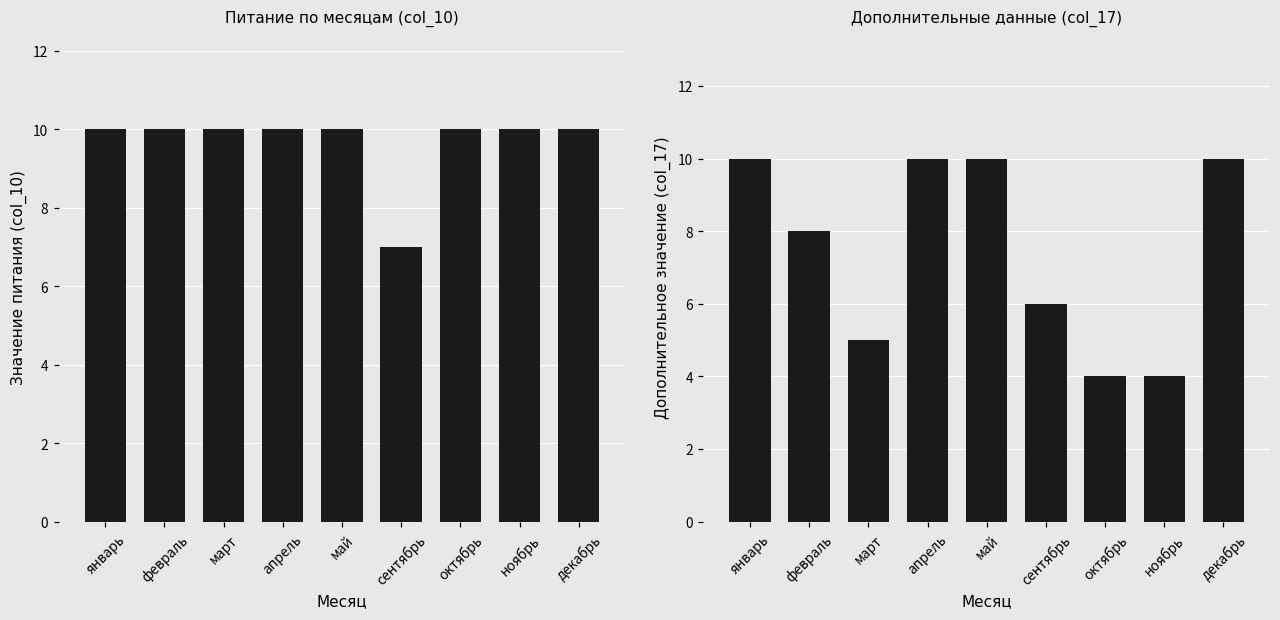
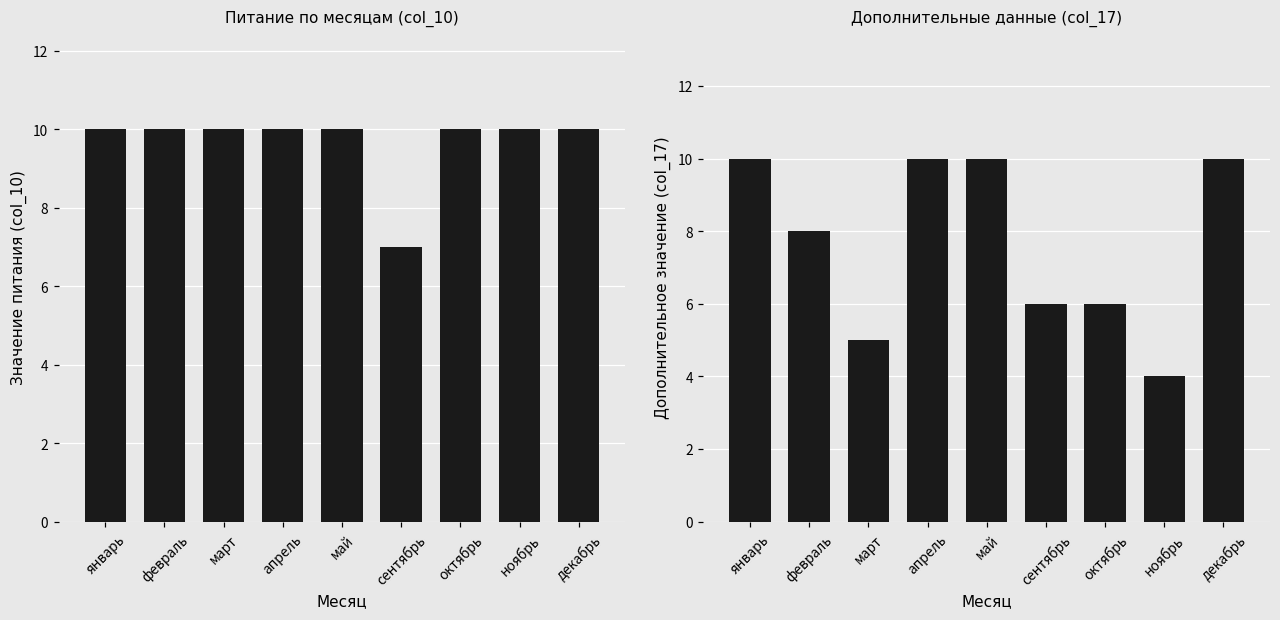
Дополнительные данные (col_17), октябрь: 4 -> 6
